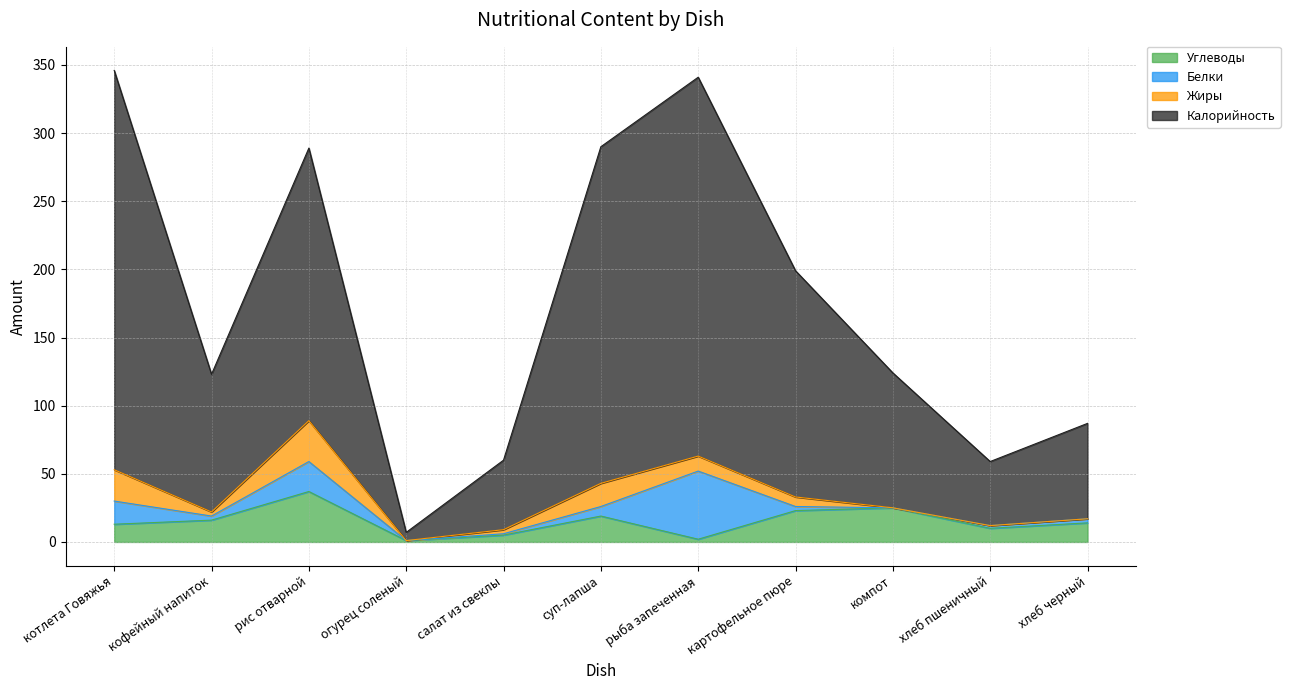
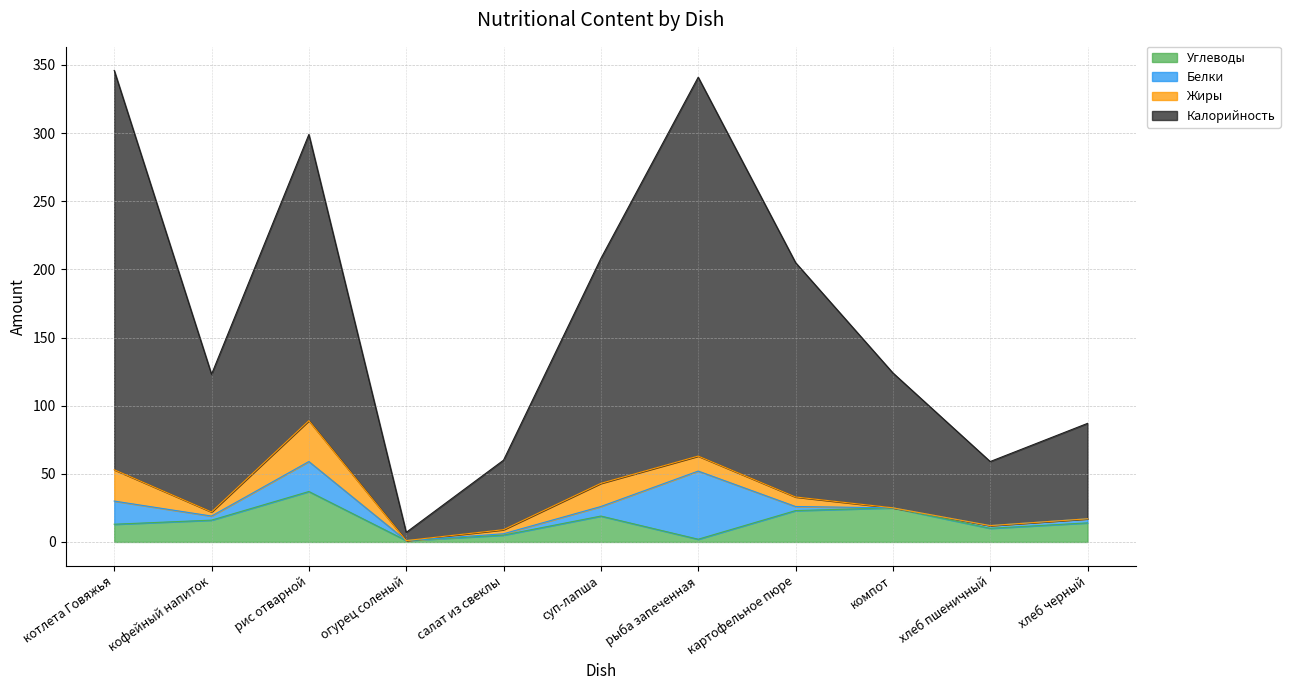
Калорийность, рис отварной: 200 -> 210
Калорийность, суп-лапша: 247 -> 165
Калорийность, картофельное пюре: 166 -> 172
